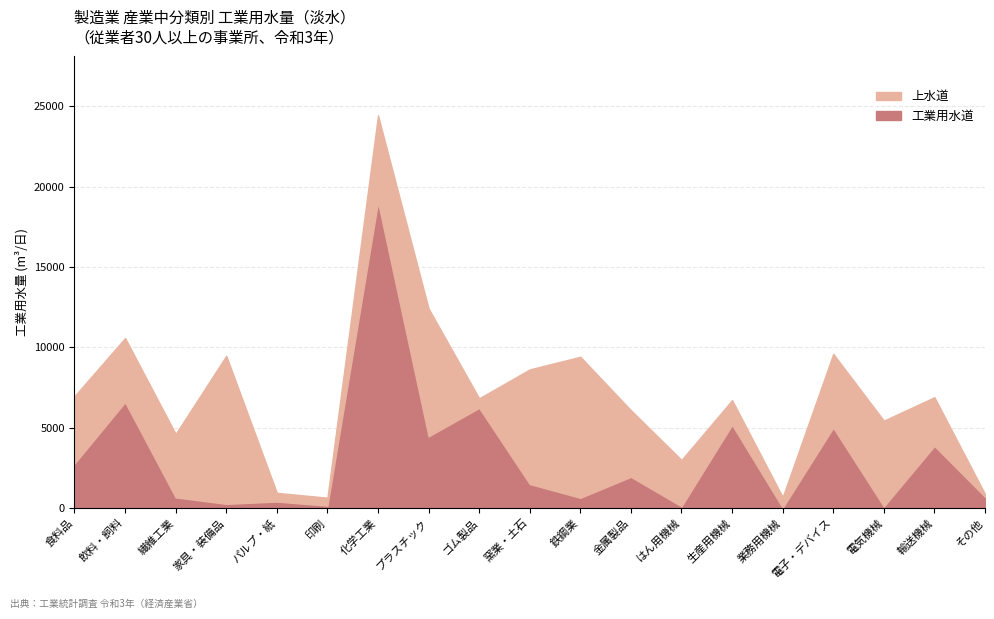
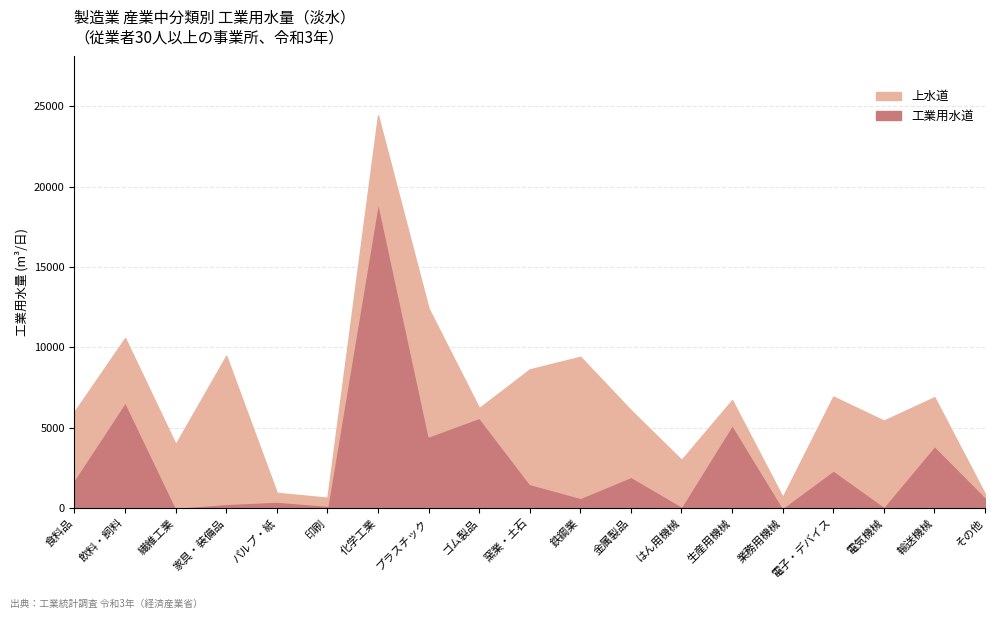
工業用水道, 食料品: 2800 -> 1800
工業用水道, 繊維工業: 700 -> 0
工業用水道, ゴム製品: 6200 -> 5600
工業用水道, 電子・デバイス: 5000 -> 2300
